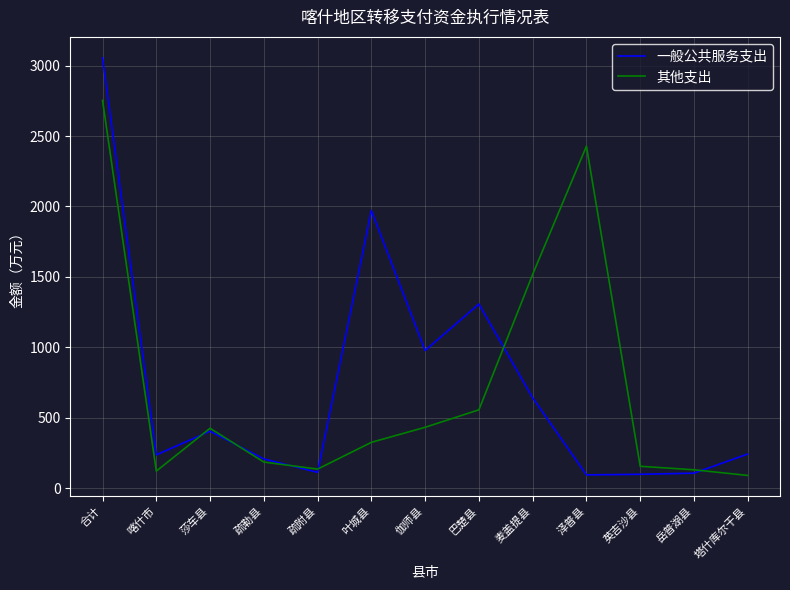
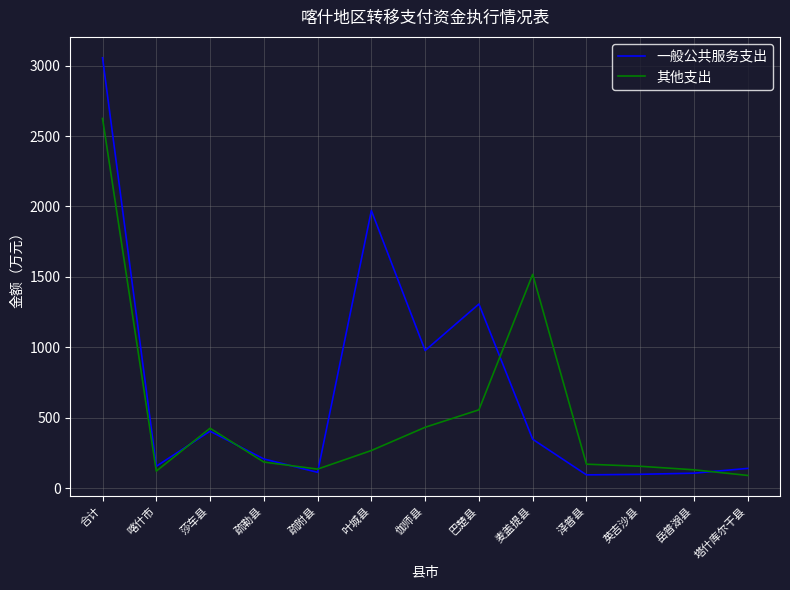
其他支出, 合计: 2750 -> 2630
一般公共服务支出, 喀什市: 240 -> 160
其他支出, 叶城县: 330 -> 270
一般公共服务支出, 麦盖提县: 640 -> 350
其他支出, 泽普县: 2430 -> 170
一般公共服务支出, 塔什库尔干县: 240 -> 140
